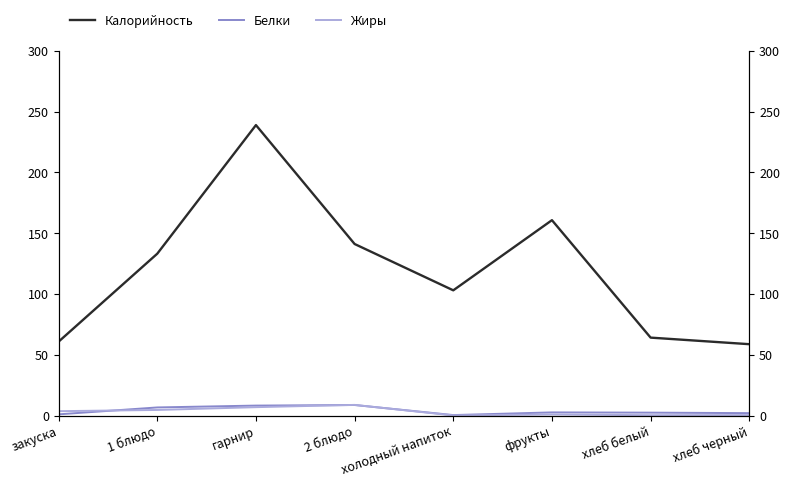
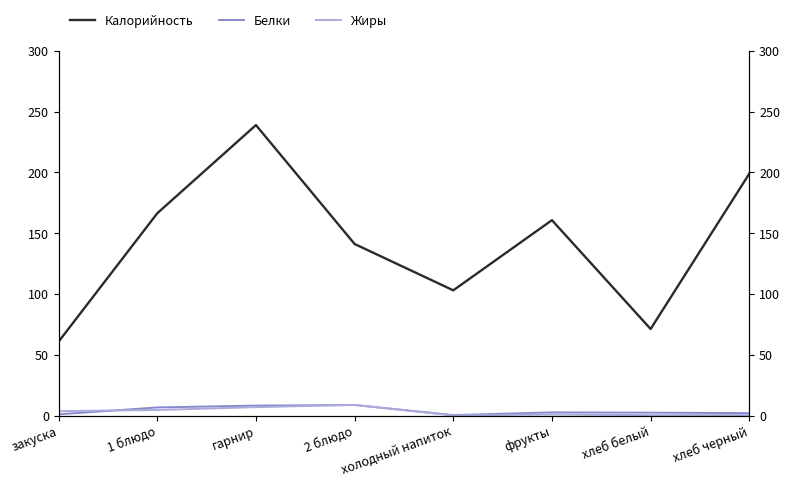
Калорийность, 1 блюдо: 133 -> 166
Калорийность, хлеб белый: 64 -> 71
Калорийность, хлеб черный: 59 -> 199
